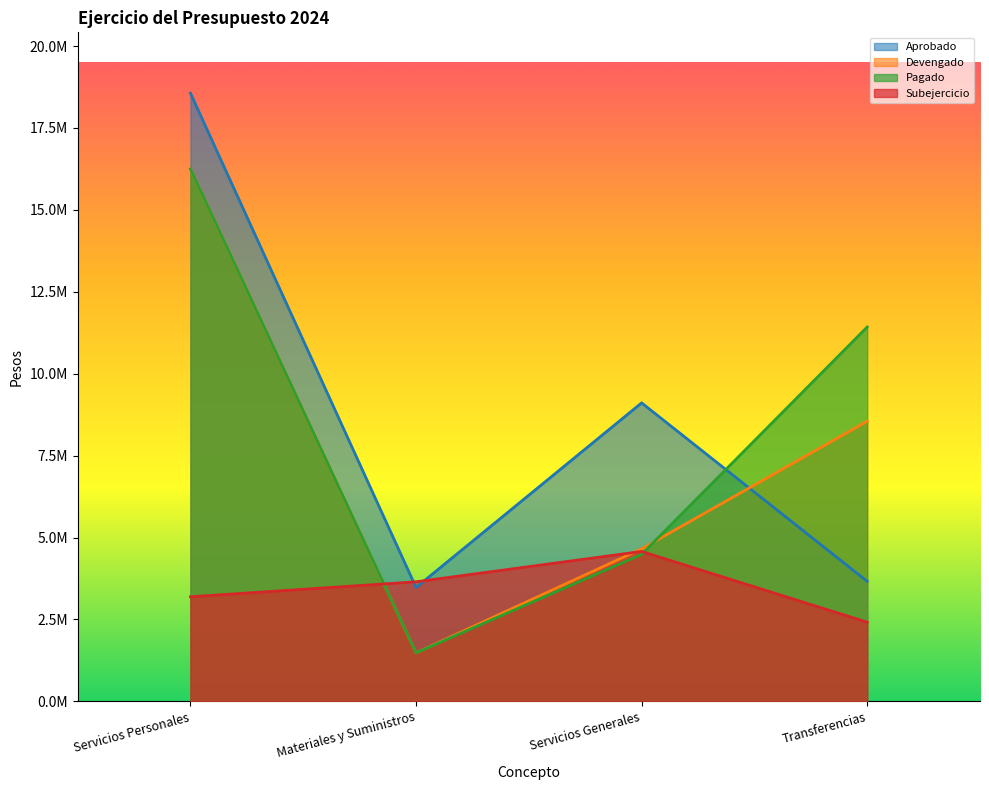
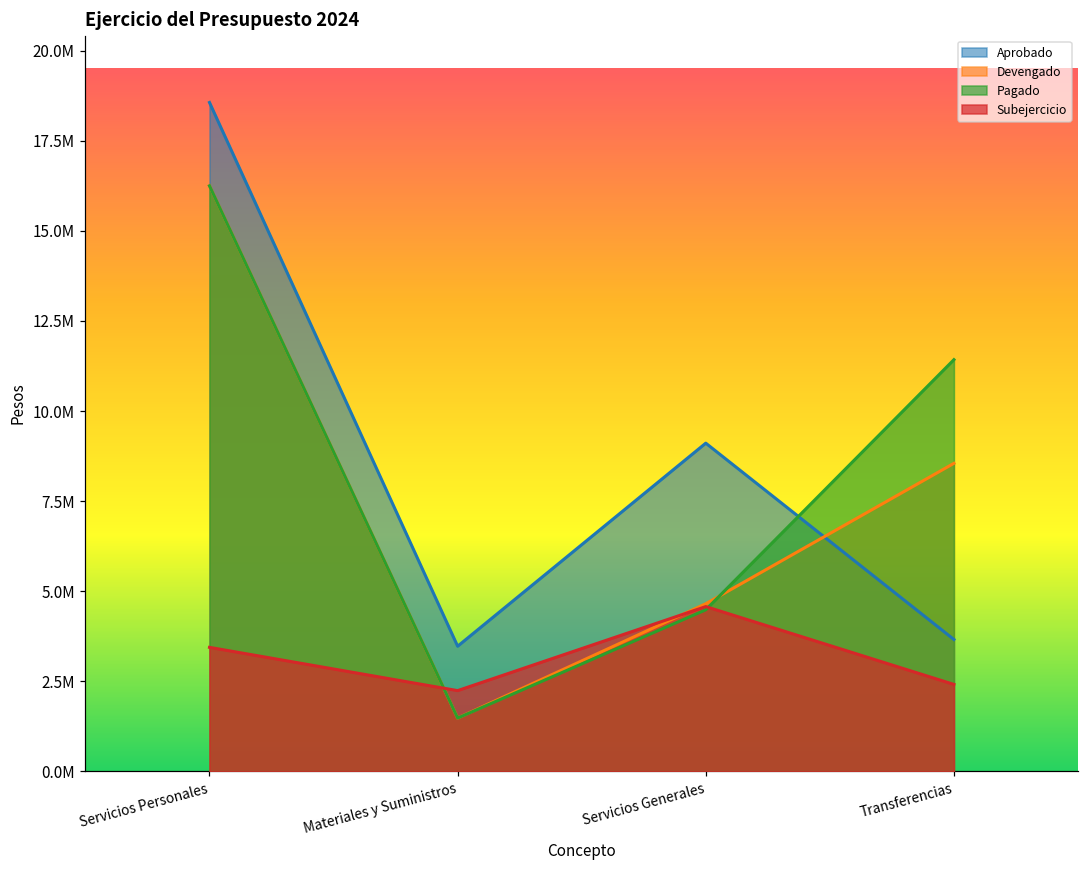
Subejercicio, Servicios Personales: 3200000 -> 3400000
Subejercicio, Materiales y Suministros: 3600000 -> 2200000
